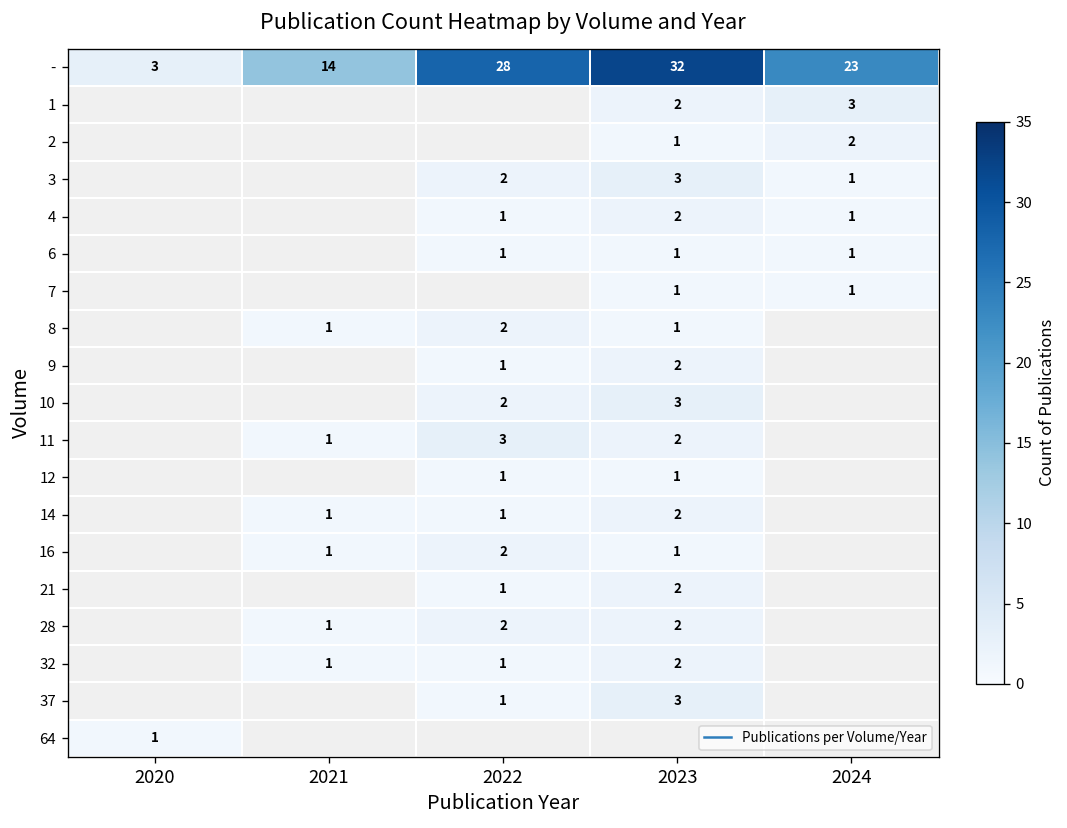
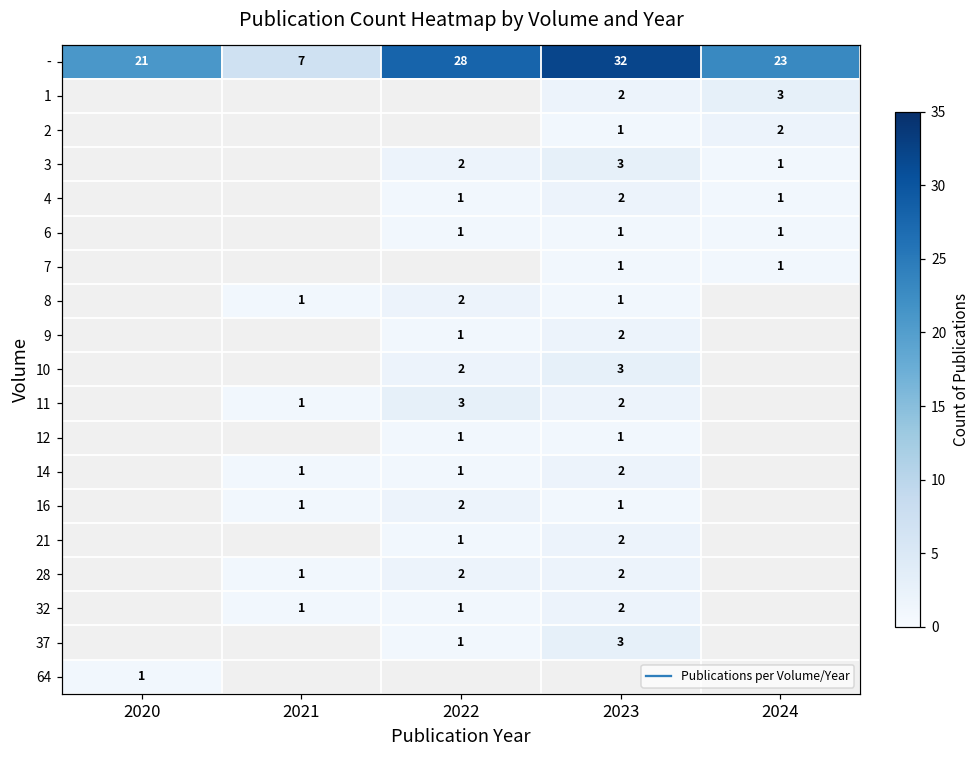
-, 2020: 3 -> 21
-, 2021: 14 -> 7
